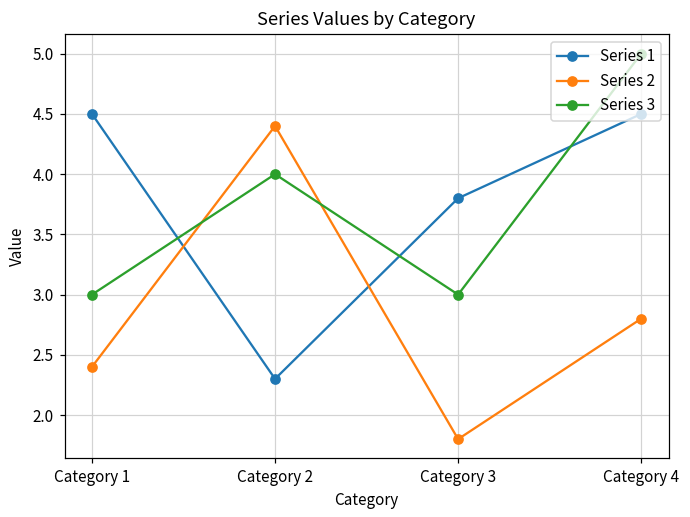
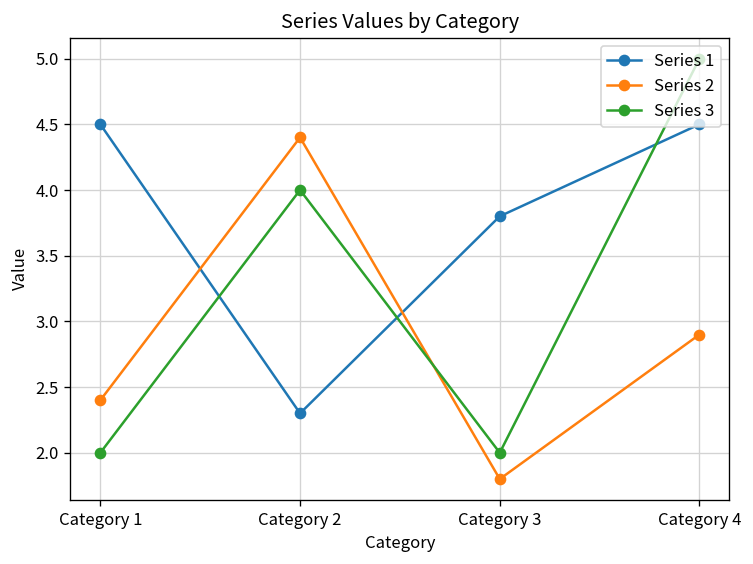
Series 3, Category 1: 3 -> 2
Series 3, Category 3: 3 -> 2
Series 2, Category 4: 2.8 -> 2.9
